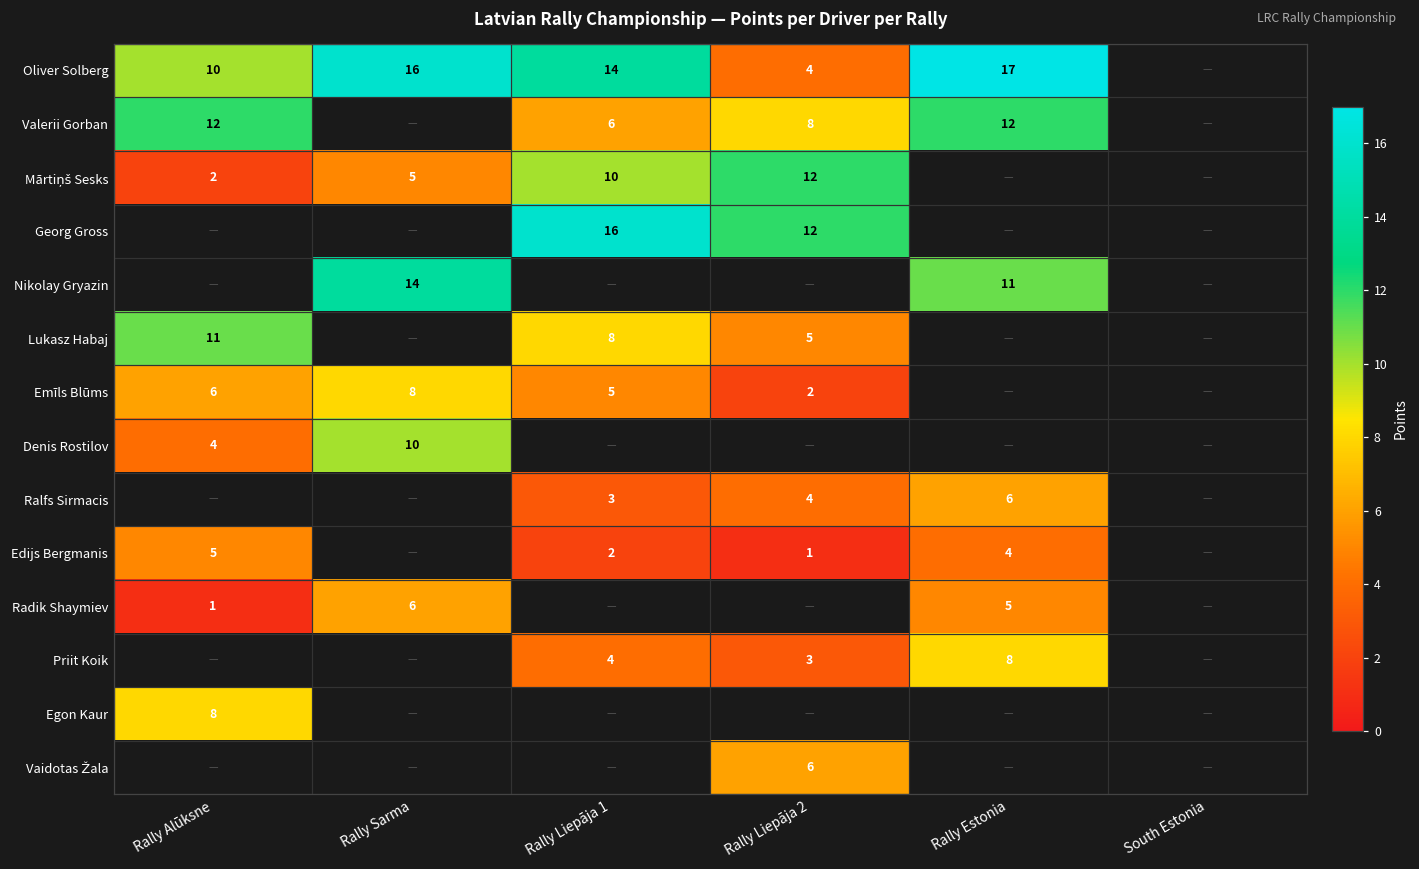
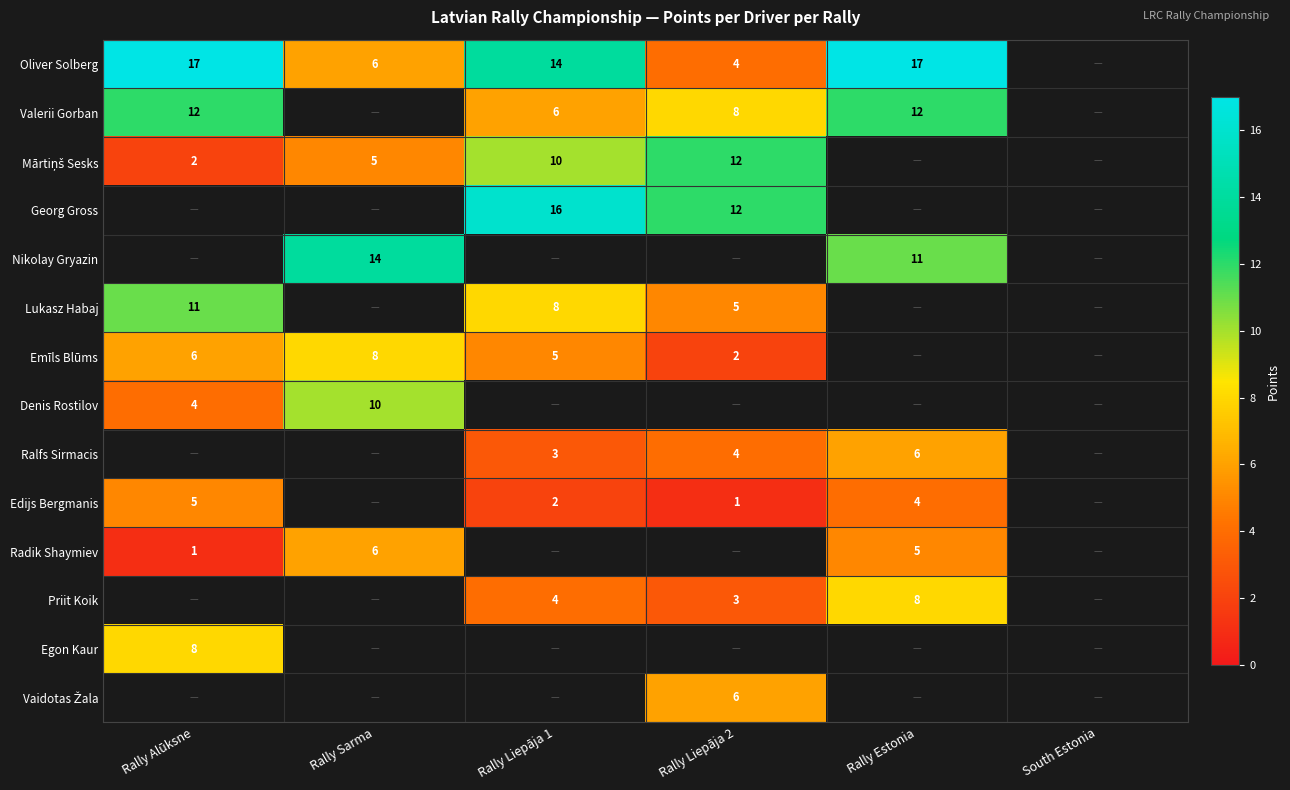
Oliver Solberg, Rally Alūksne: 10 -> 17
Oliver Solberg, Rally Sarma: 16 -> 6
